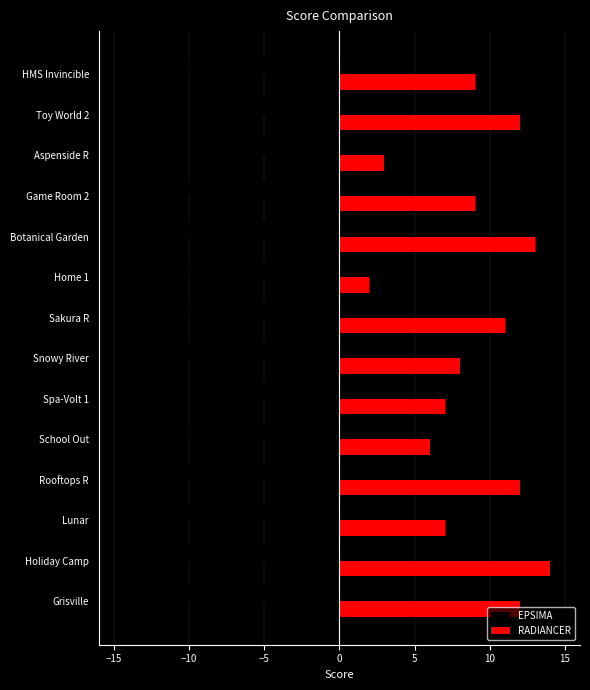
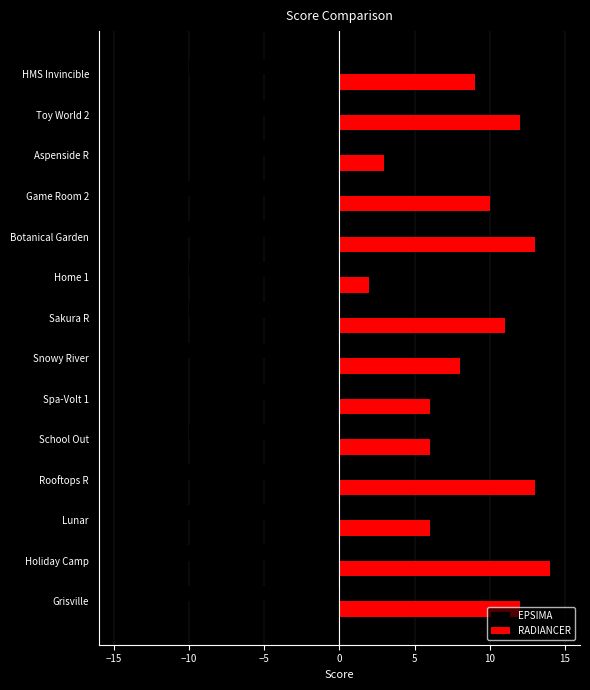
RADIANCER, Game Room 2: 9 -> 10
RADIANCER, Spa-Volt 1: 7 -> 6
RADIANCER, Rooftops R: 12 -> 13
RADIANCER, Lunar: 7 -> 6
